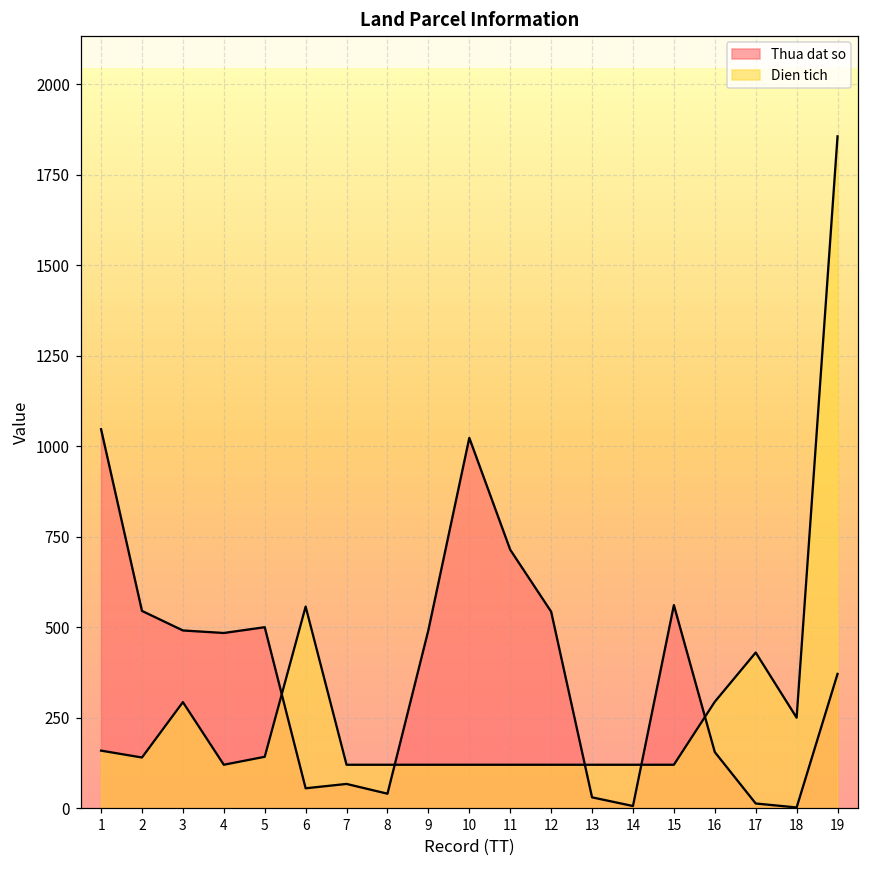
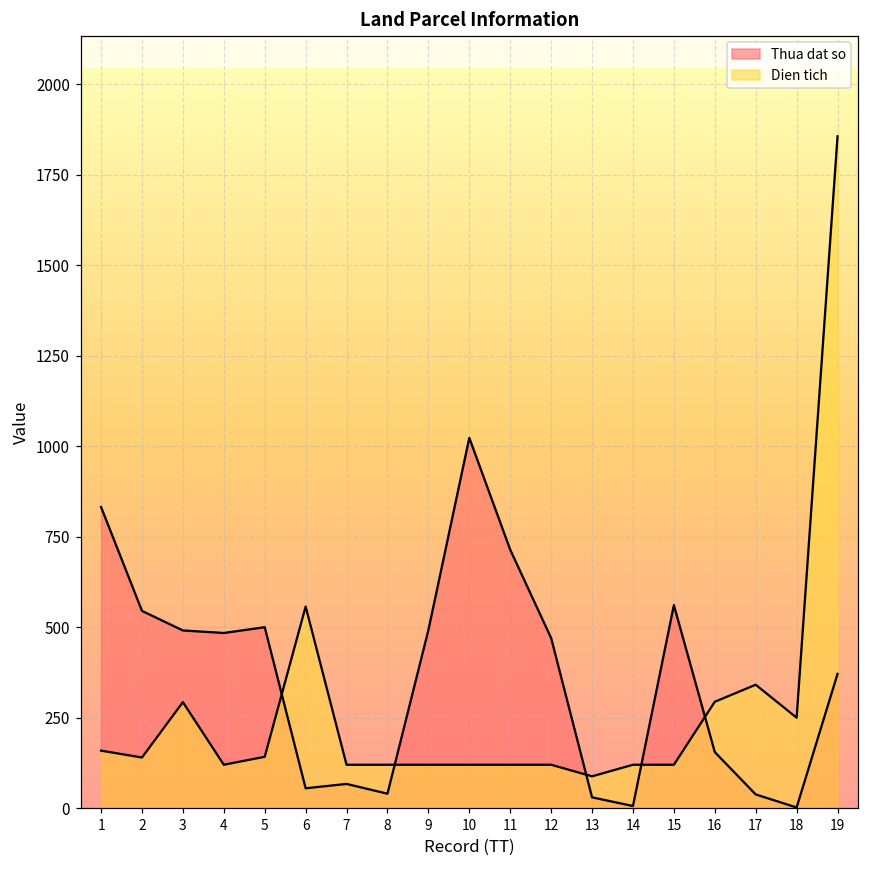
Thua dat so, 1: 1050 -> 830
Thua dat so, 12: 540 -> 470
Dien tich, 13: 120 -> 90
Thua dat so, 17: 10 -> 40
Dien tich, 17: 430 -> 340
